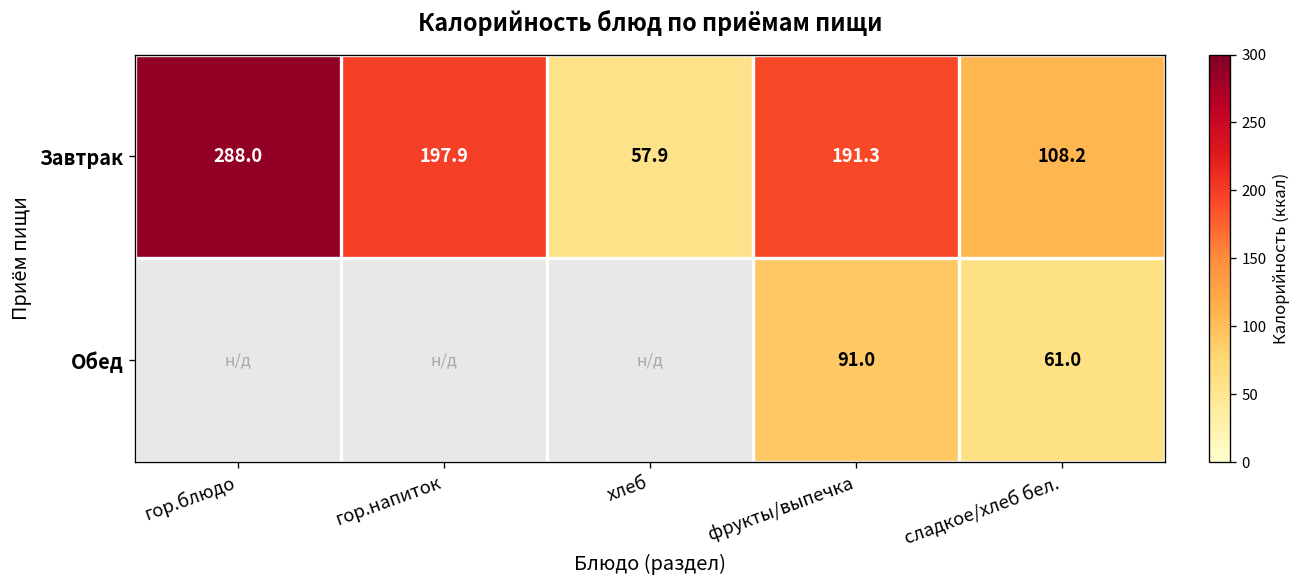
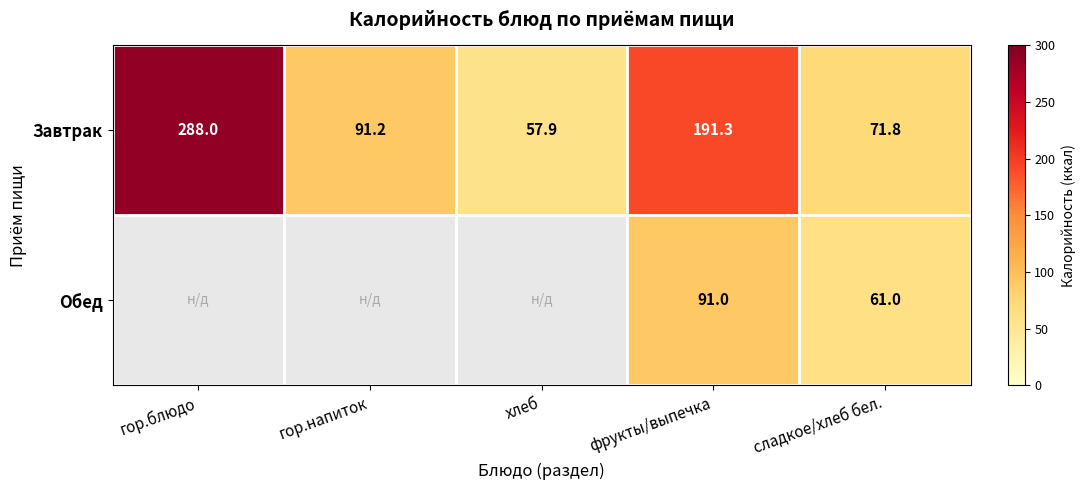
Завтрак, гор.напиток: 197.9 -> 91.2
Завтрак, сладкое/хлеб бел.: 108.2 -> 71.8
